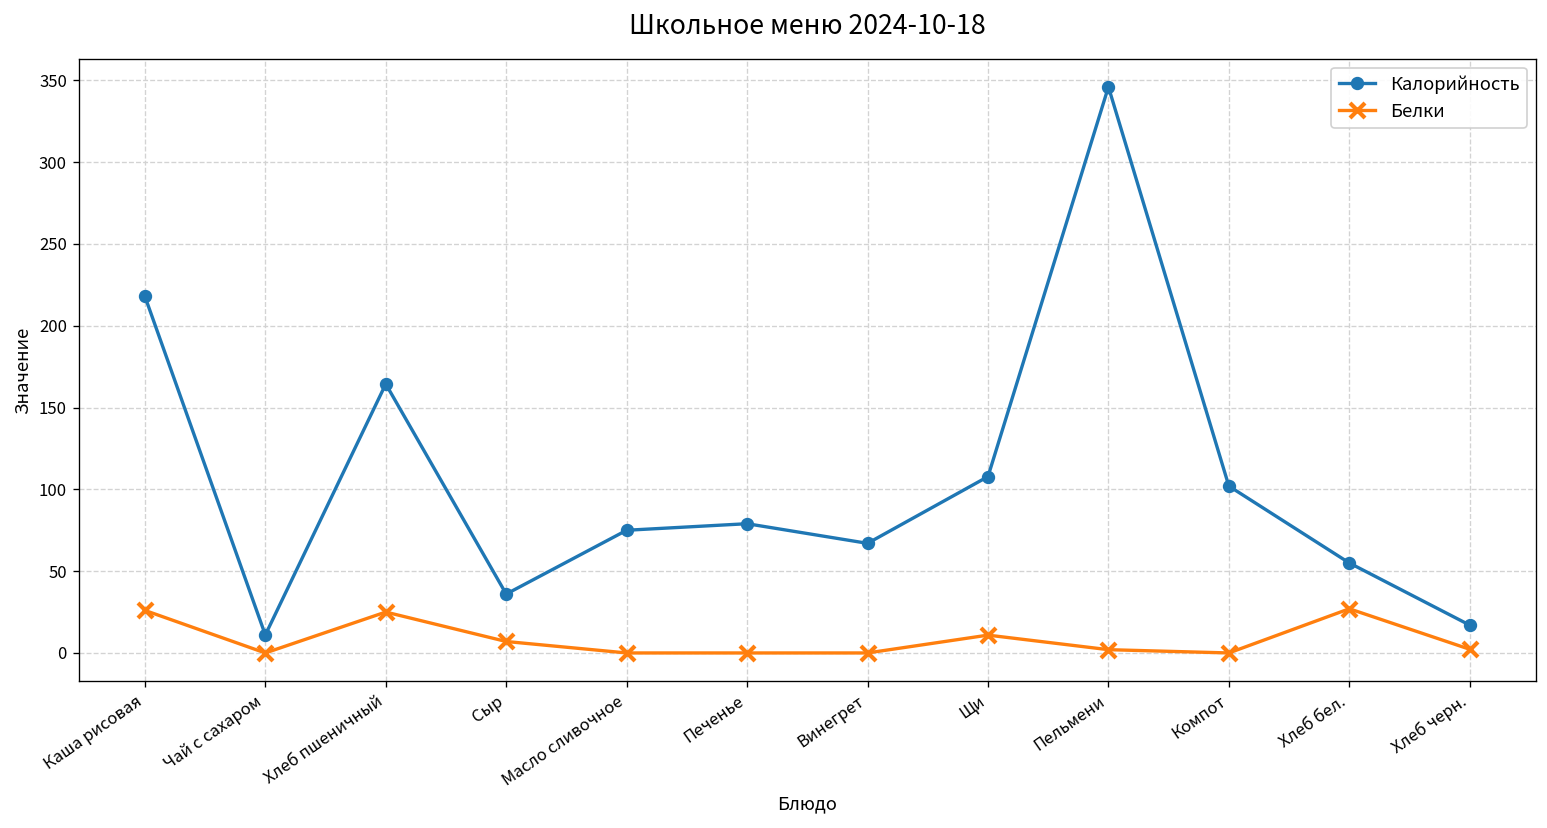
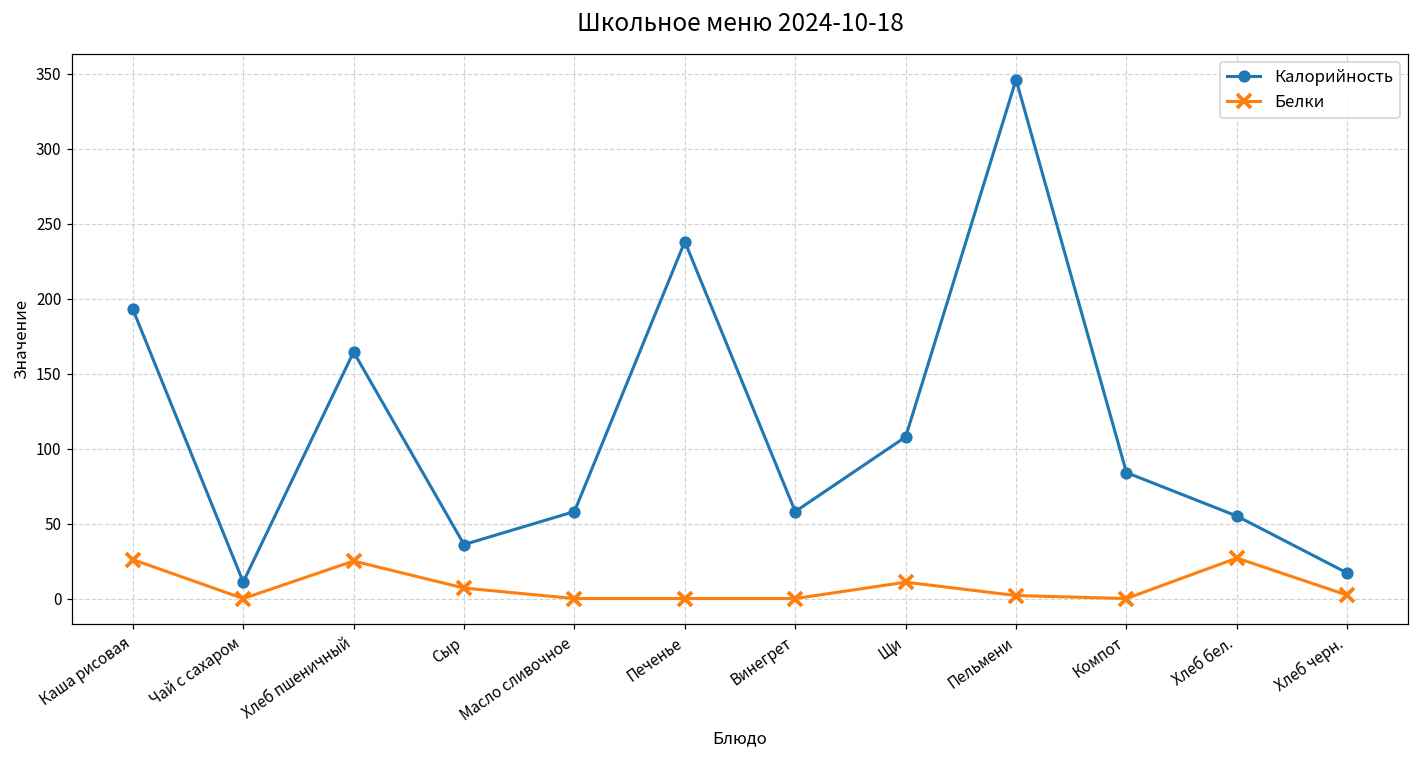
Калорийность, Каша рисовая: 218 -> 193
Калорийность, Масло сливочное: 75 -> 58
Калорийность, Печенье: 79 -> 238
Калорийность, Винегрет: 67 -> 58
Калорийность, Компот: 102 -> 84
